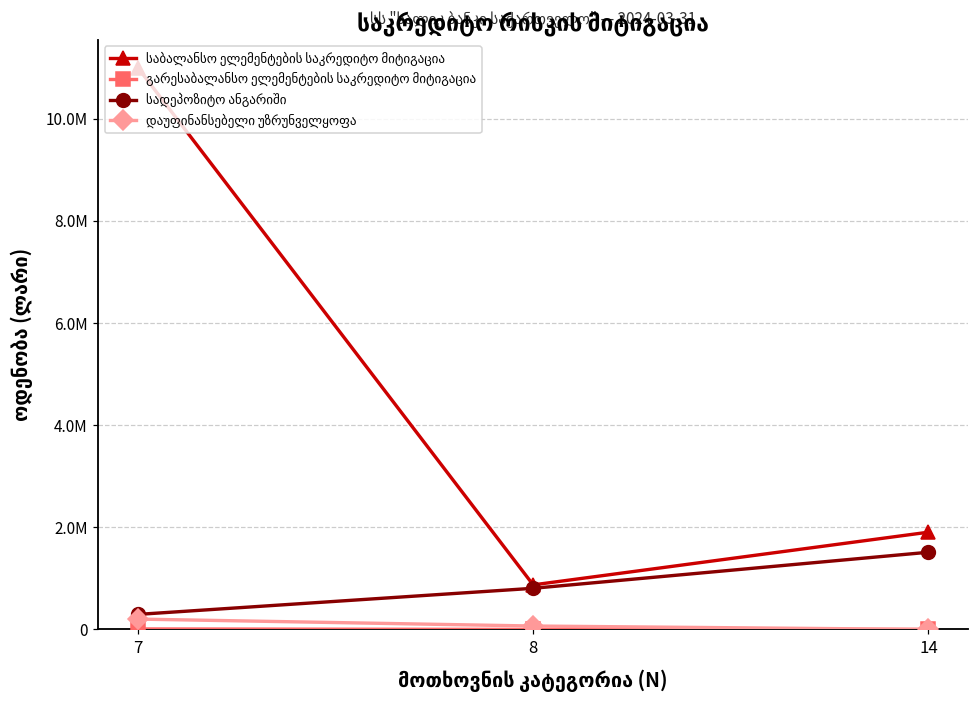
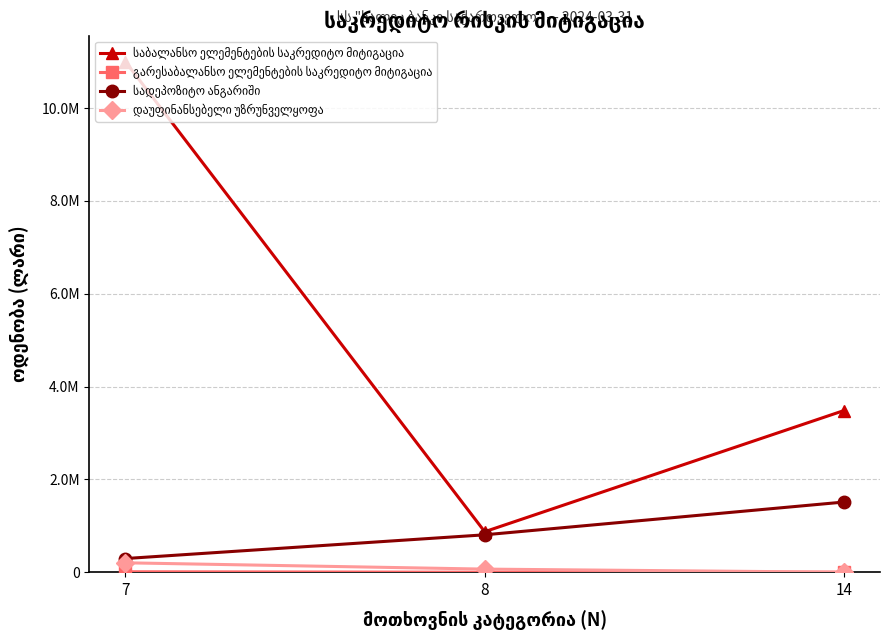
საბალანსო ელემენტების საკრედიტო მიტიგაცია, 14: 1900000 -> 3500000
